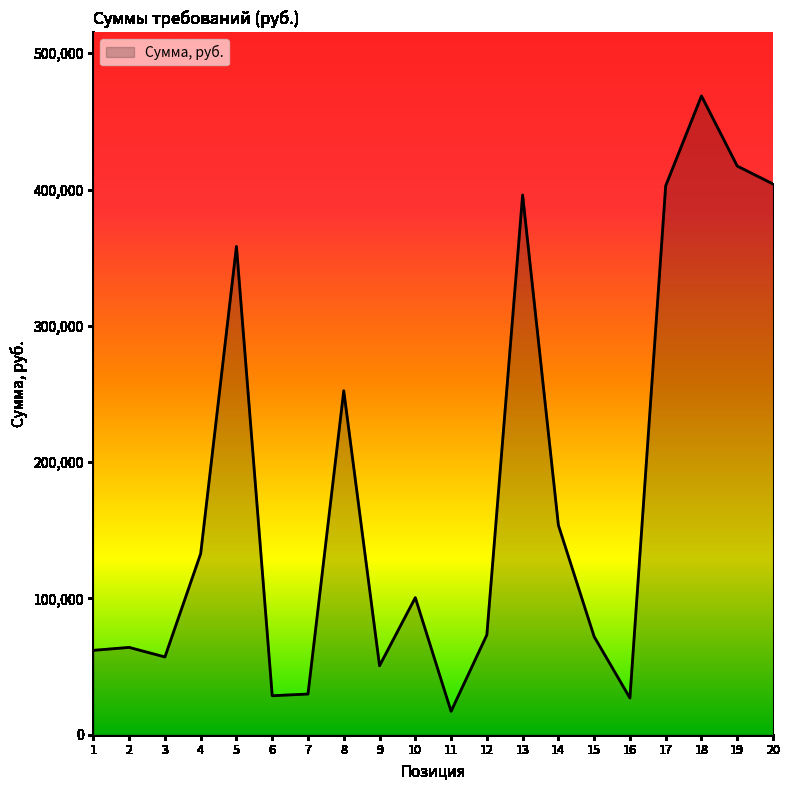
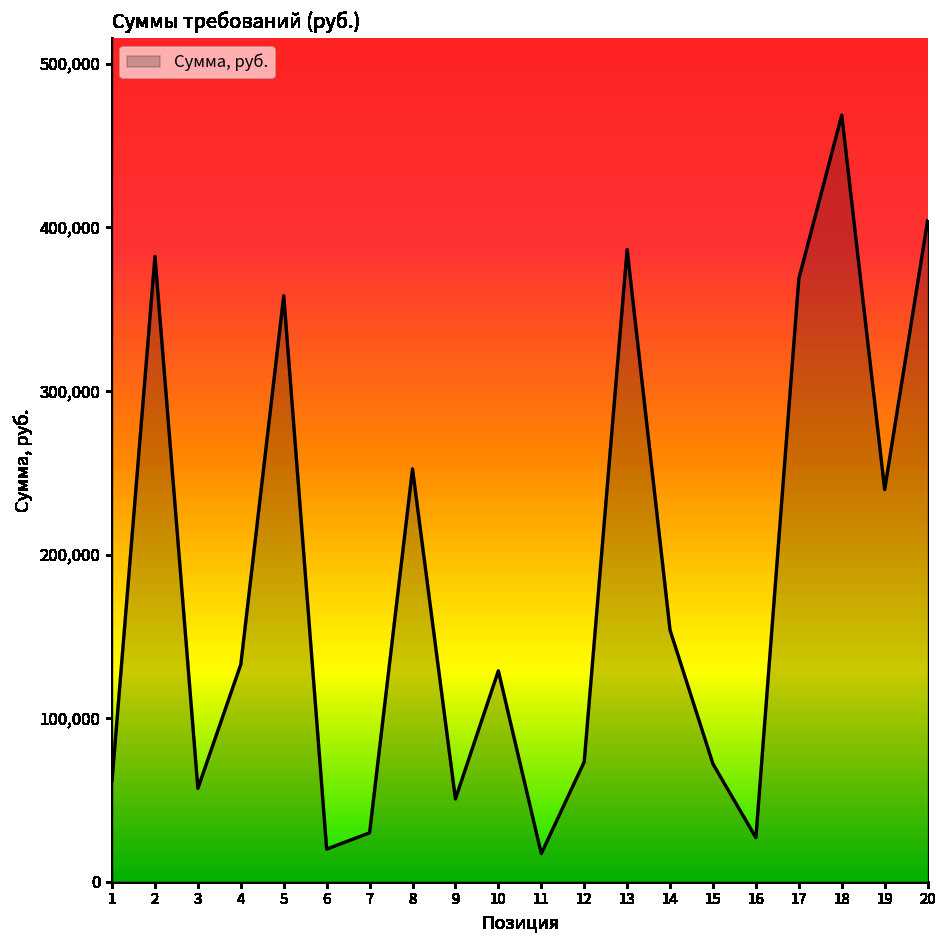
2: 64,000 -> 382,000
6: 29,000 -> 20,000
10: 101,000 -> 129,000
13: 396,000 -> 387,000
17: 403,000 -> 369,000
19: 417,000 -> 240,000
